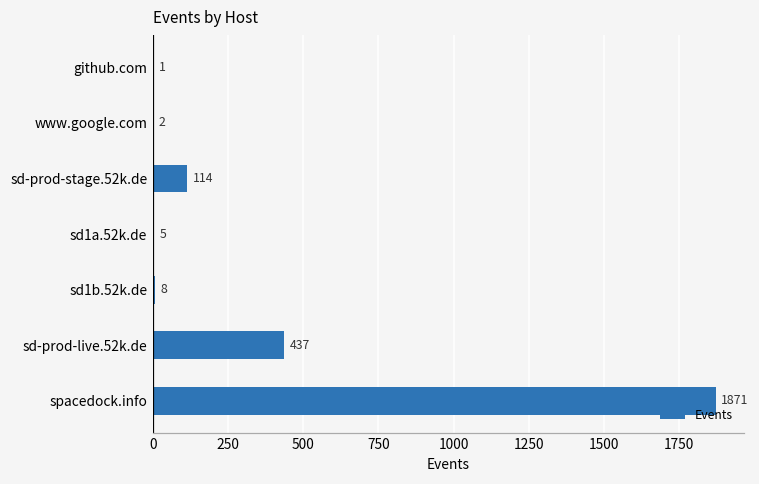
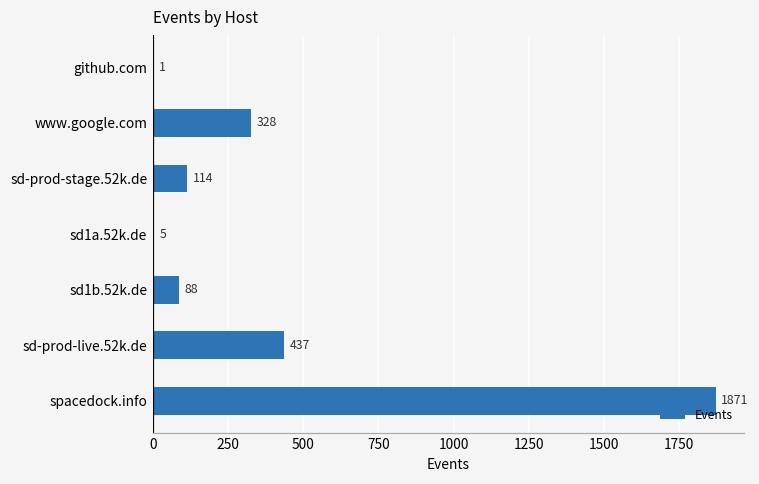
www.google.com: 2 -> 328
sd1b.52k.de: 8 -> 88
